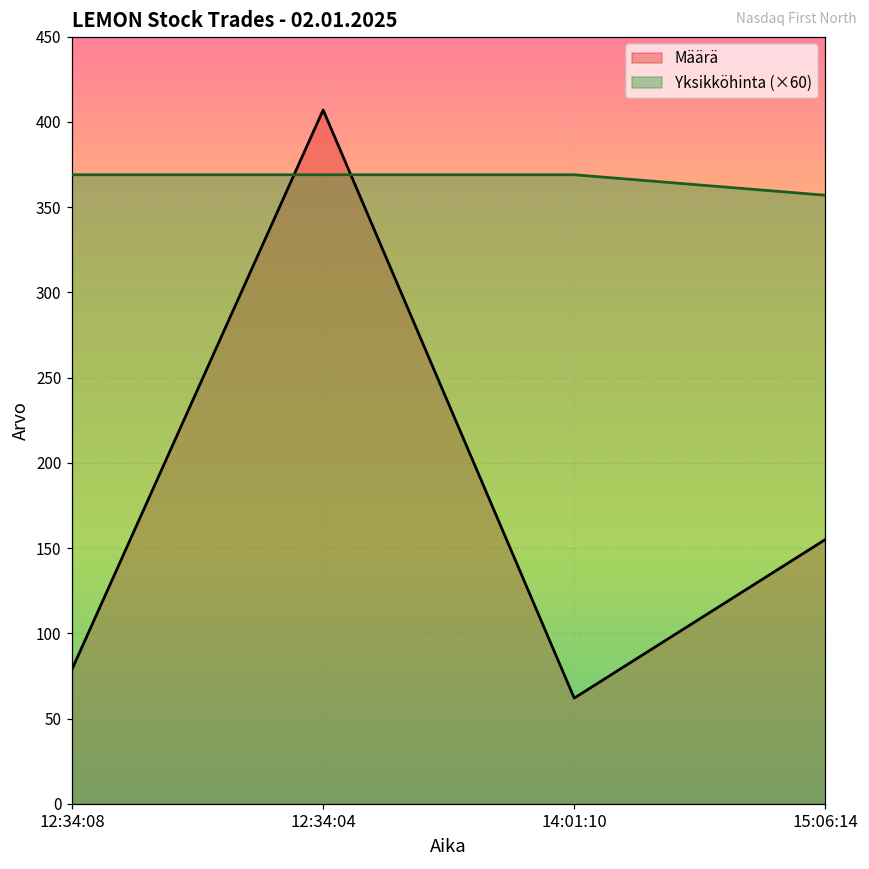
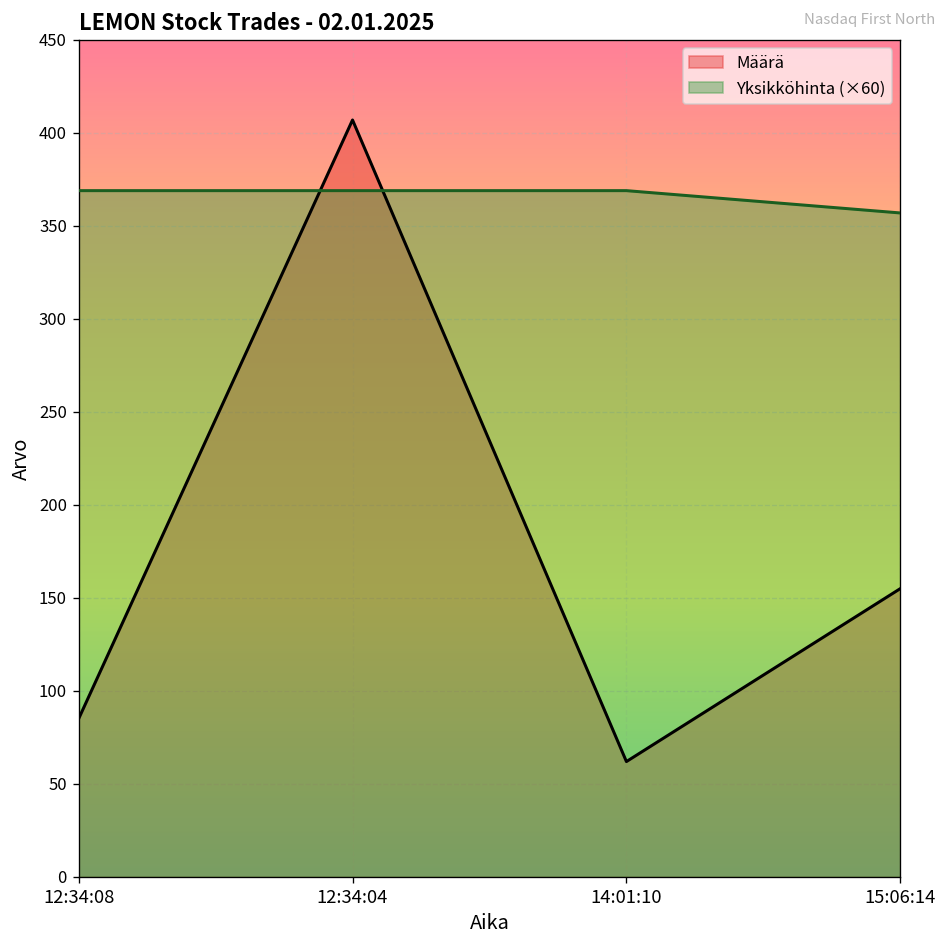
Määrä, 12:34:08: 79 -> 85
